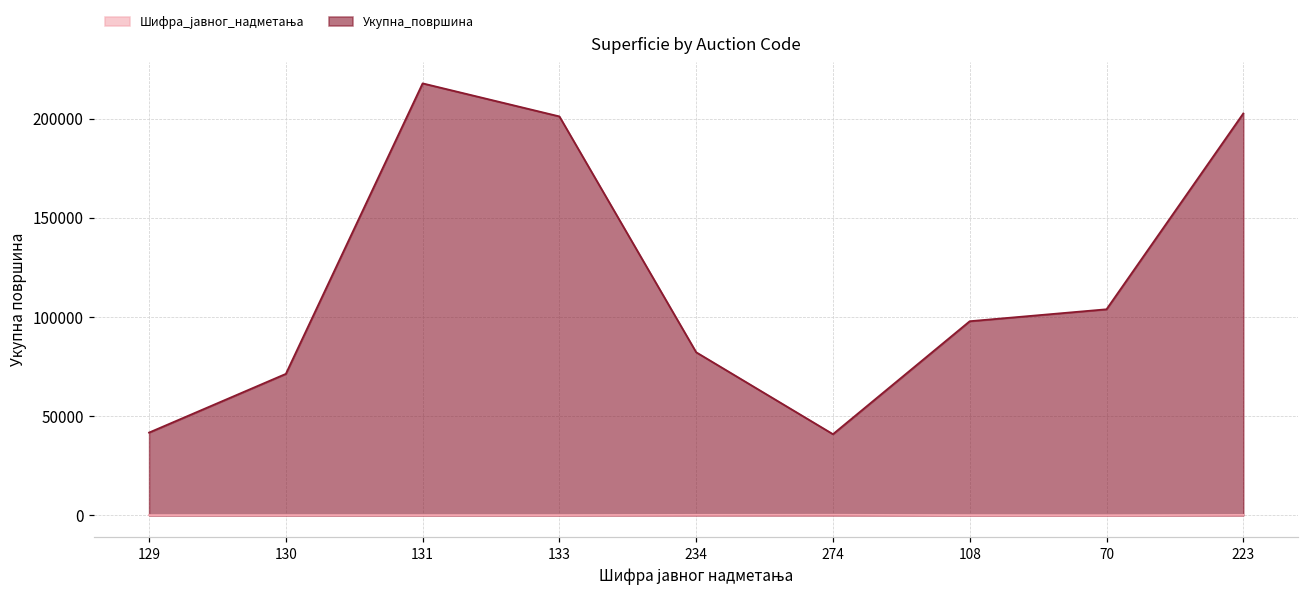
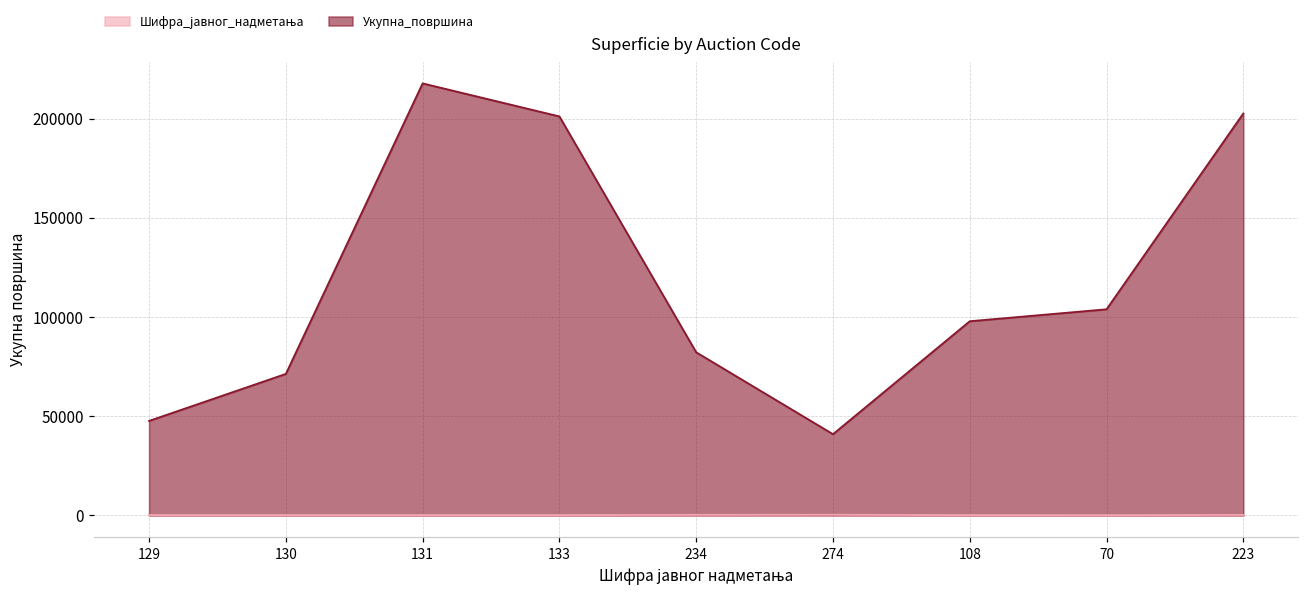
Укупна_површина, 129: 42000 -> 48000
